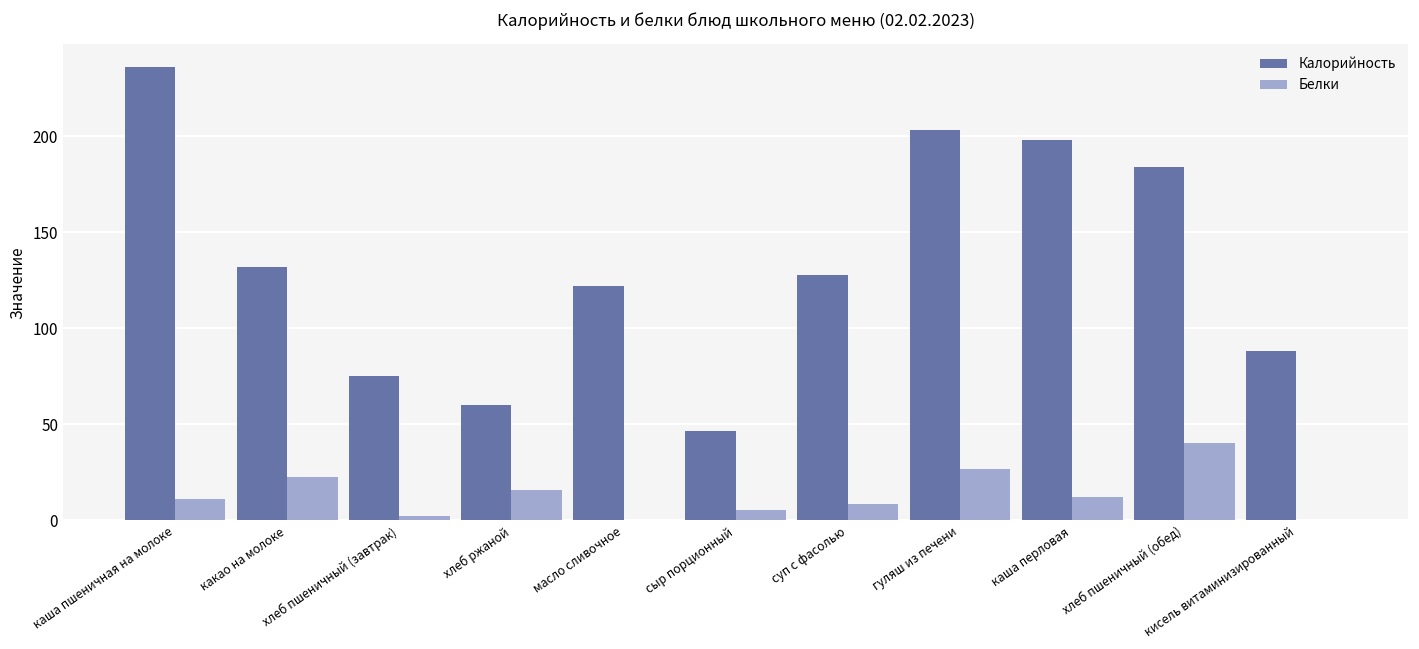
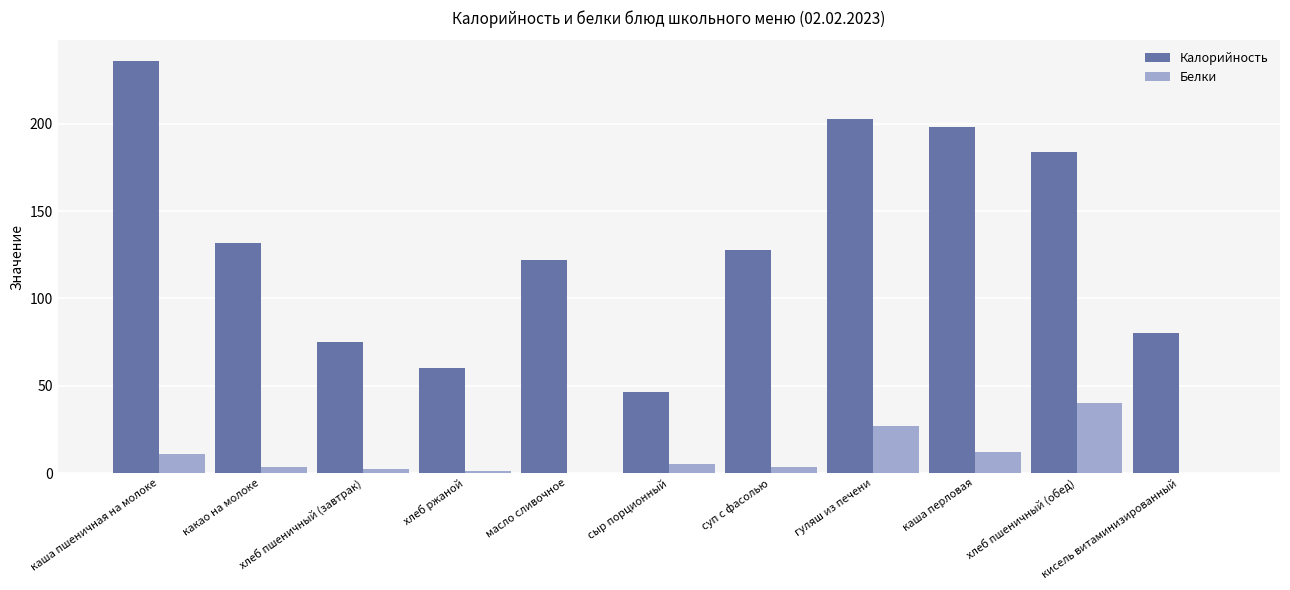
Белки, какао на молоке: 23 -> 4
Белки, хлеб ржаной: 16 -> 1
Белки, суп с фасолью: 9 -> 3
Калорийность, кисель витаминизированный: 88 -> 80
